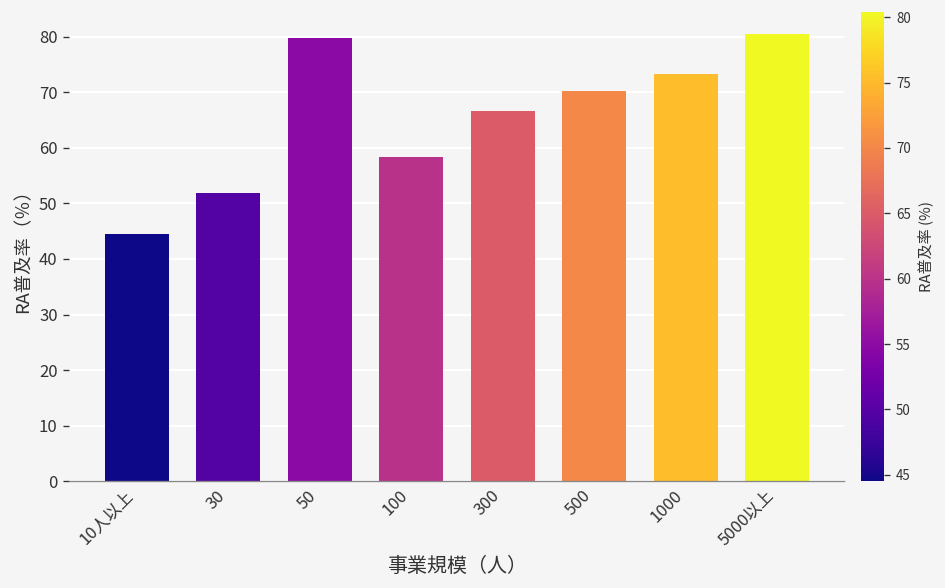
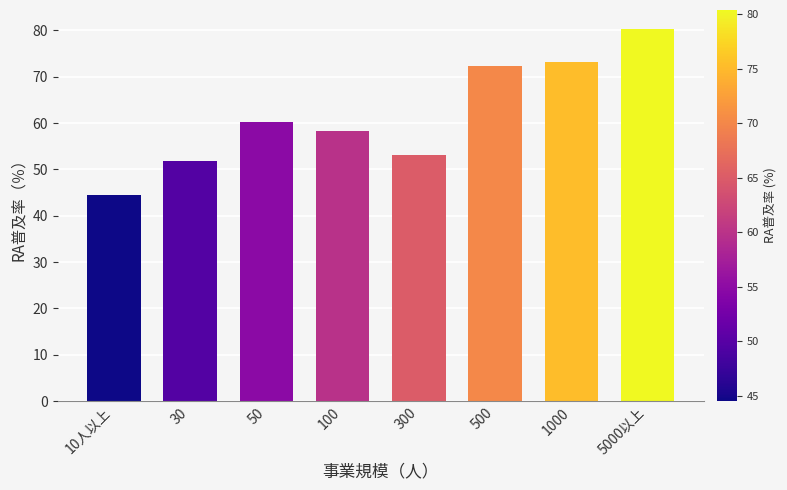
50: 80 -> 60
300: 67 -> 53
500: 70 -> 72
